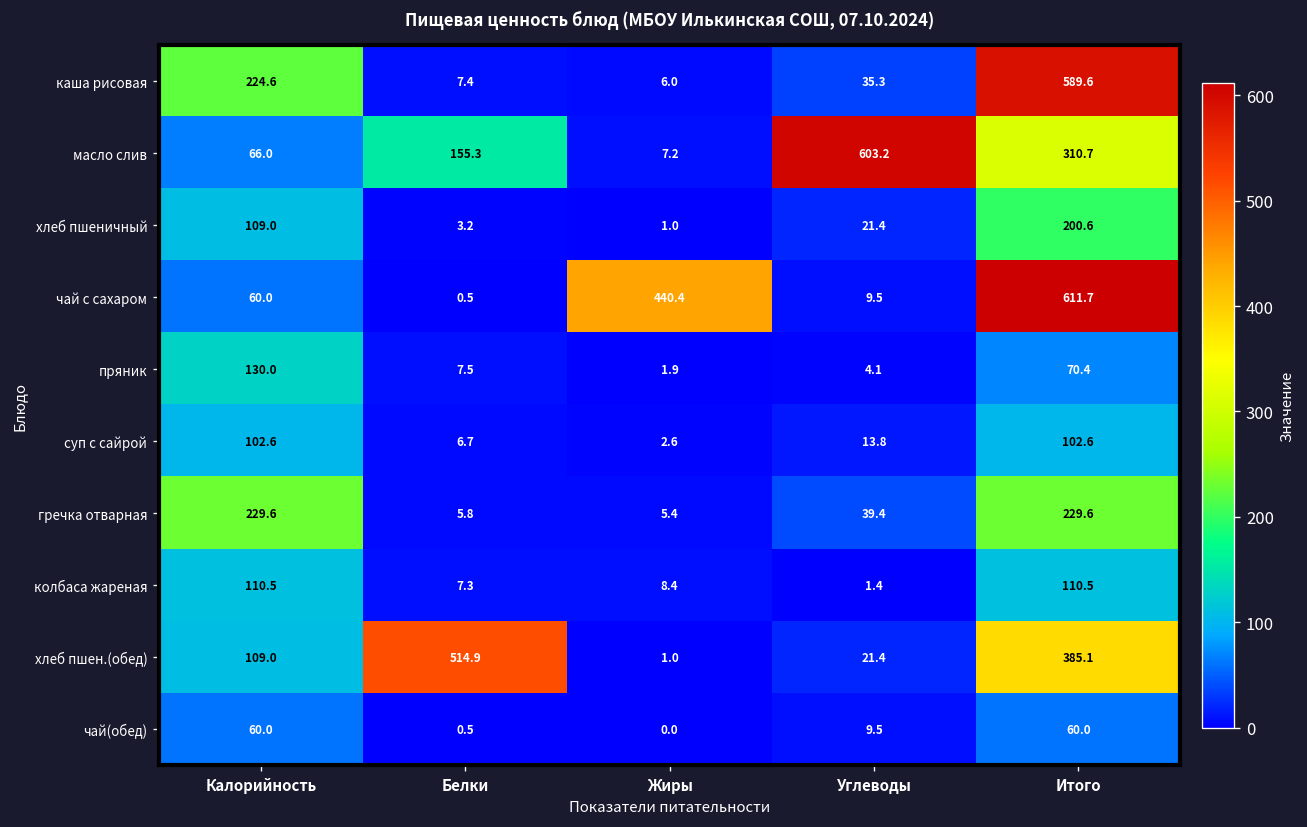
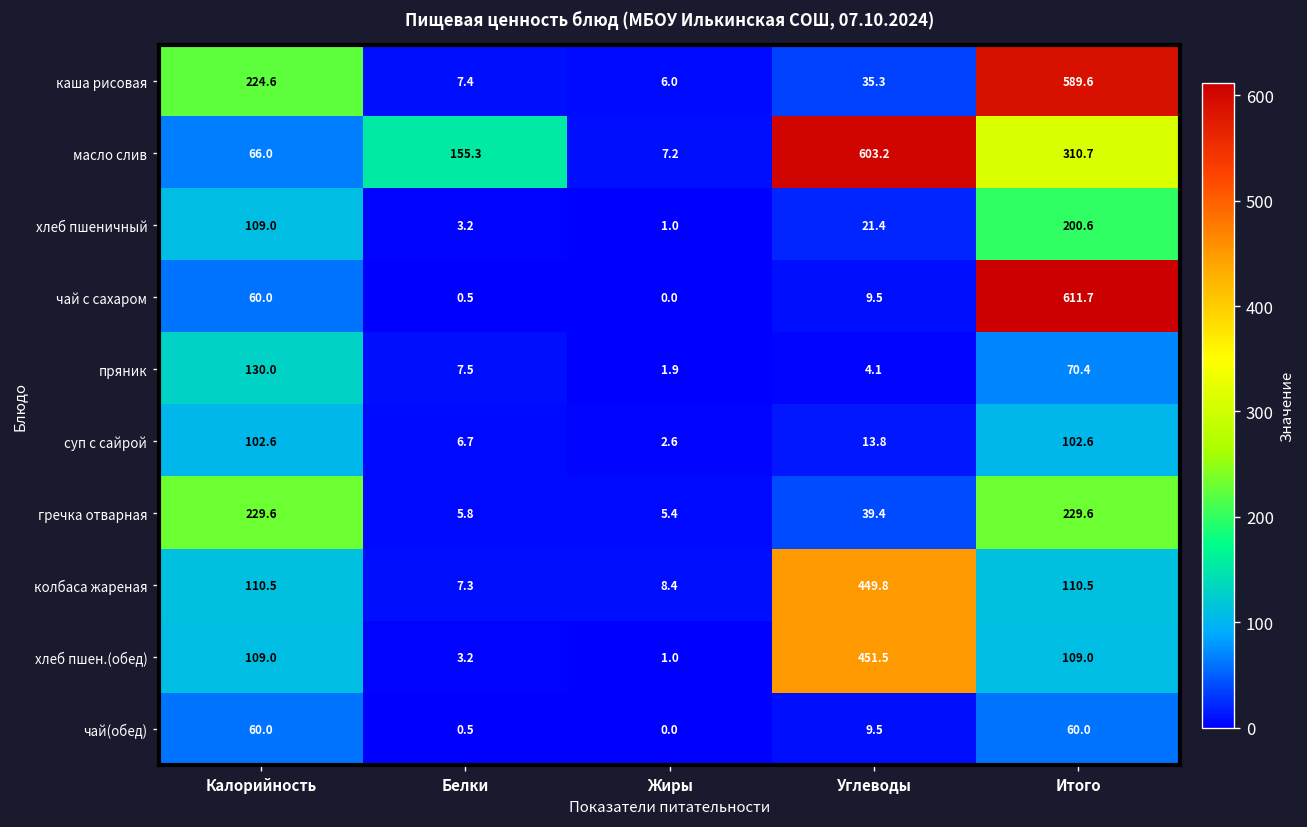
чай с сахаром, Жиры: 440.4 -> 0.0
колбаса жареная, Углеводы: 1.4 -> 449.8
хлеб пшен.(обед), Белки: 514.9 -> 3.2
хлеб пшен.(обед), Углеводы: 21.4 -> 451.5
хлеб пшен.(обед), Итого: 385.1 -> 109.0
